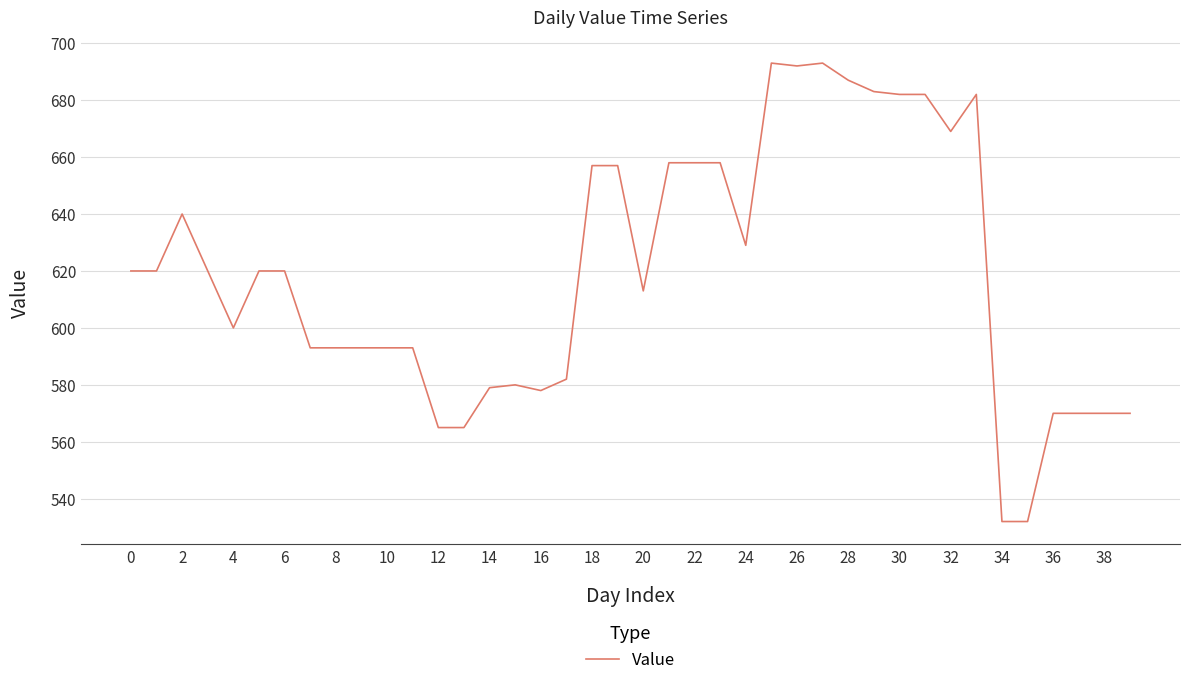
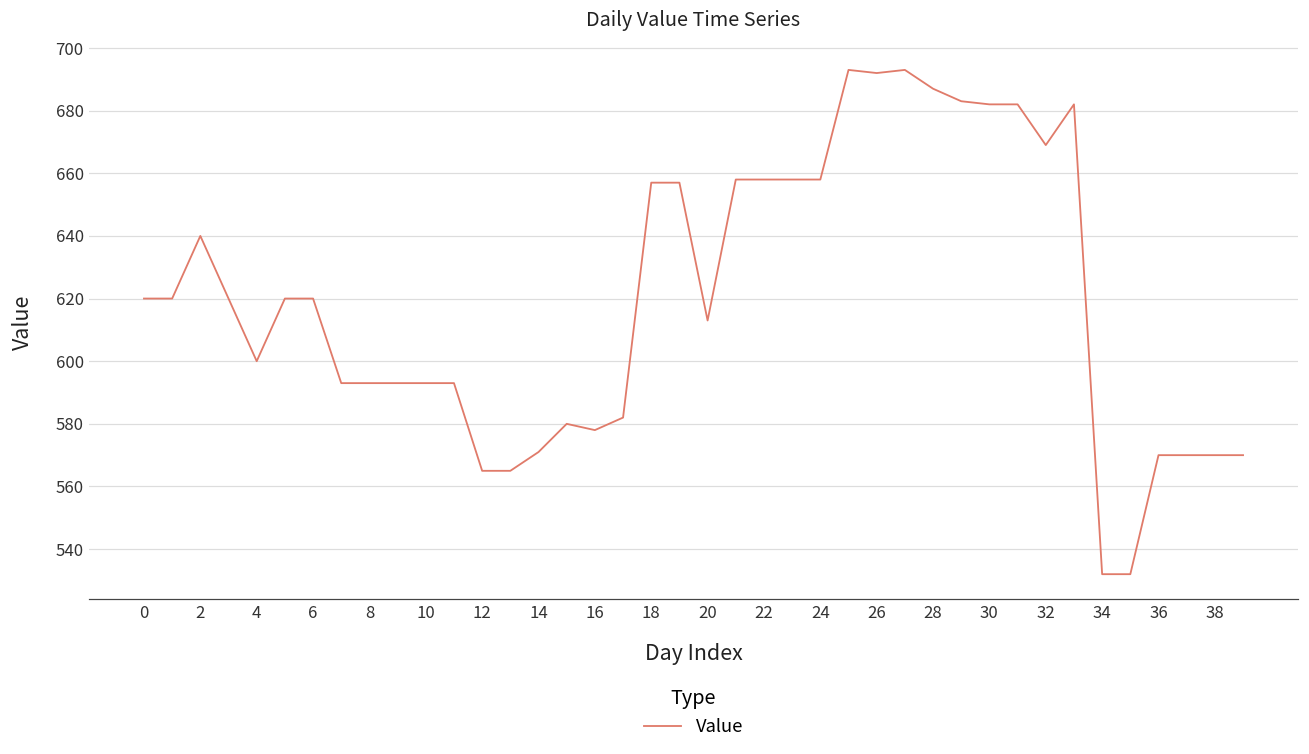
14: 579 -> 571
24: 629 -> 658
